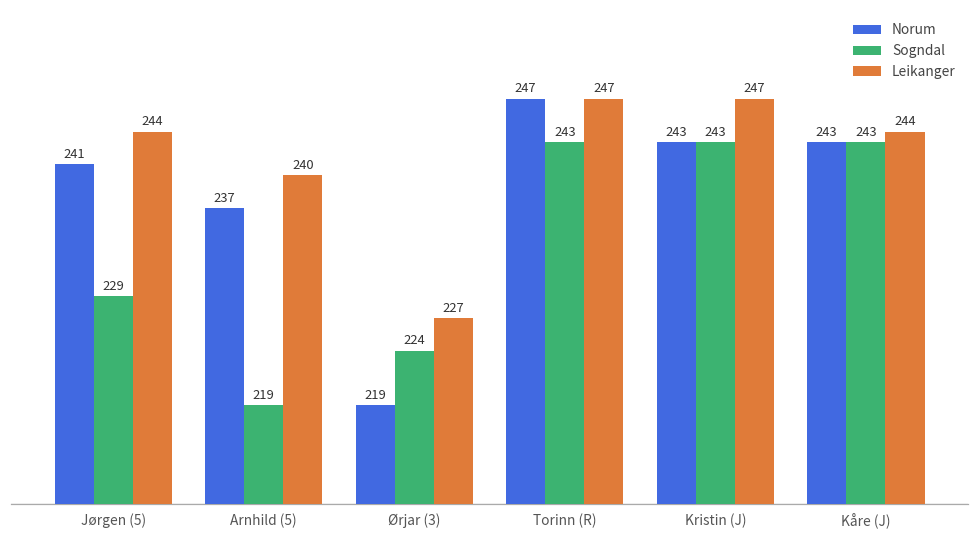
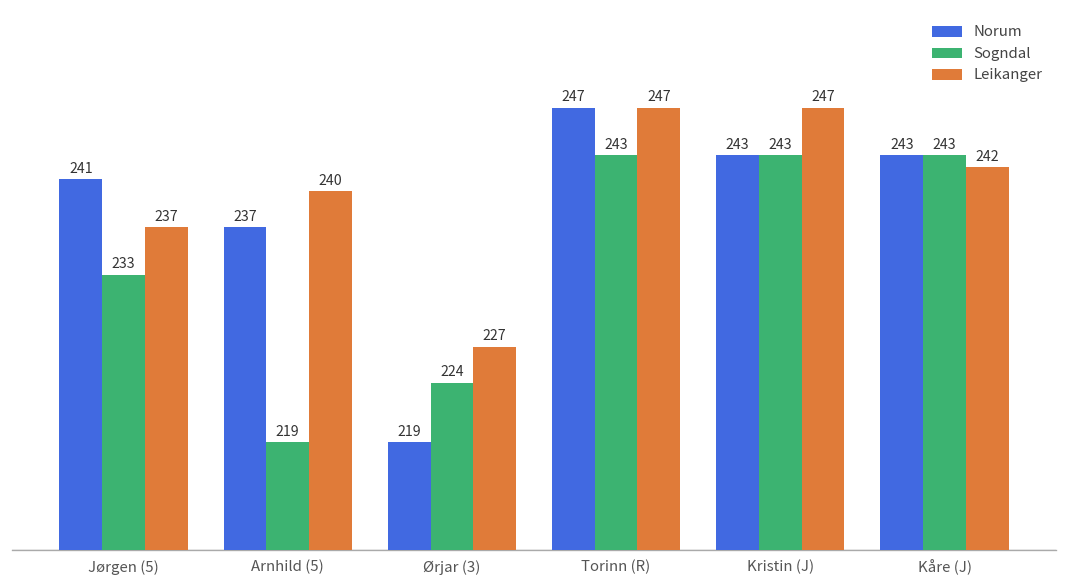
Sogndal, Jørgen (5): 229 -> 233
Leikanger, Jørgen (5): 244 -> 237
Leikanger, Kåre (J): 244 -> 242
